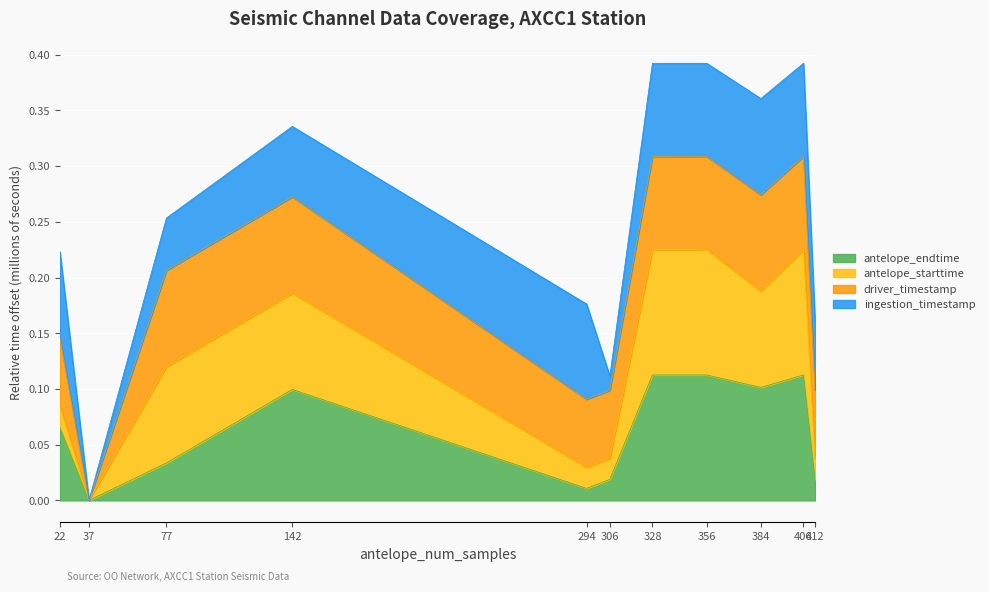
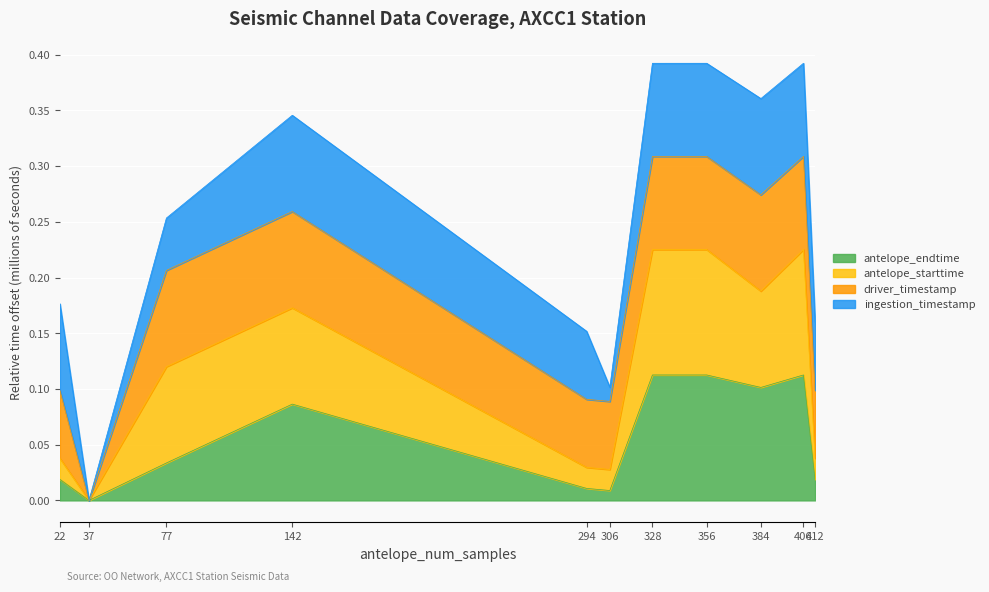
antelope_endtime, 22: 0.066 -> 0.019
antelope_endtime, 142: 0.100 -> 0.086
ingestion_timestamp, 142: 0.063 -> 0.086
ingestion_timestamp, 294: 0.085 -> 0.061
antelope_endtime, 306: 0.019 -> 0.009
